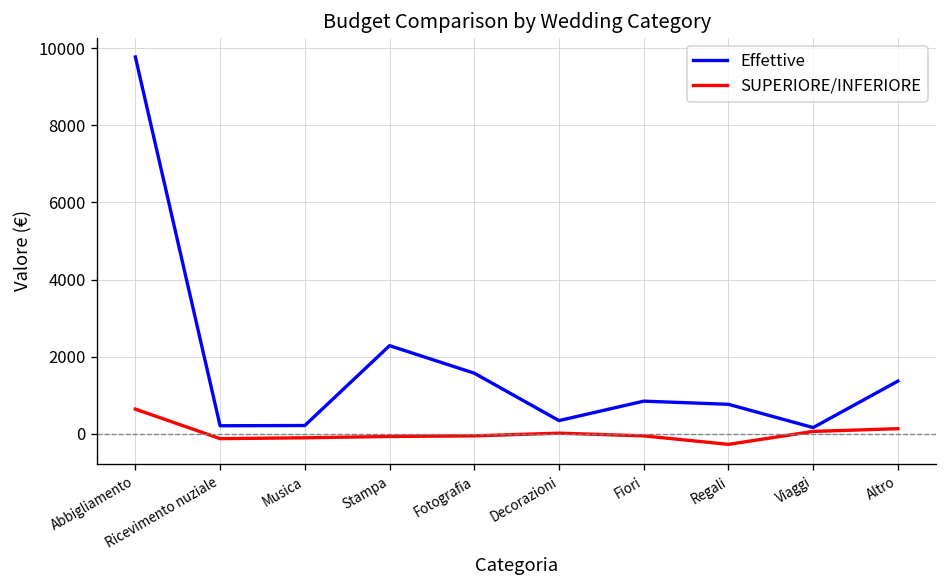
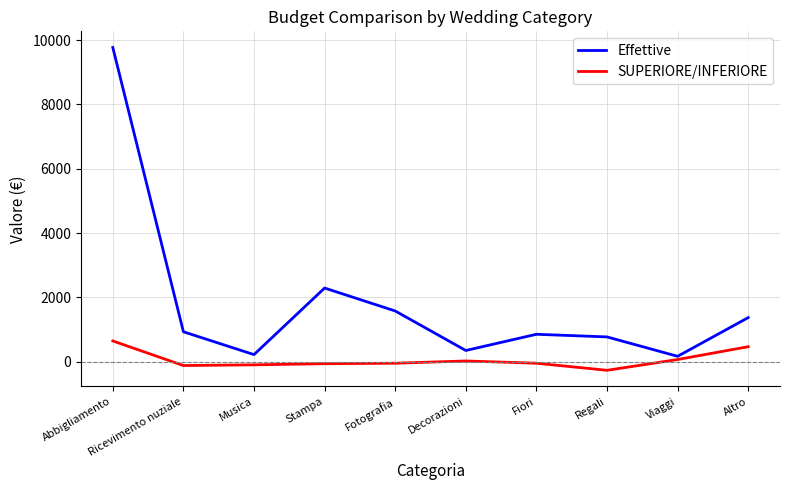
Effettive, Ricevimento nuziale: 200 -> 900
SUPERIORE/INFERIORE, Altro: 100 -> 500
